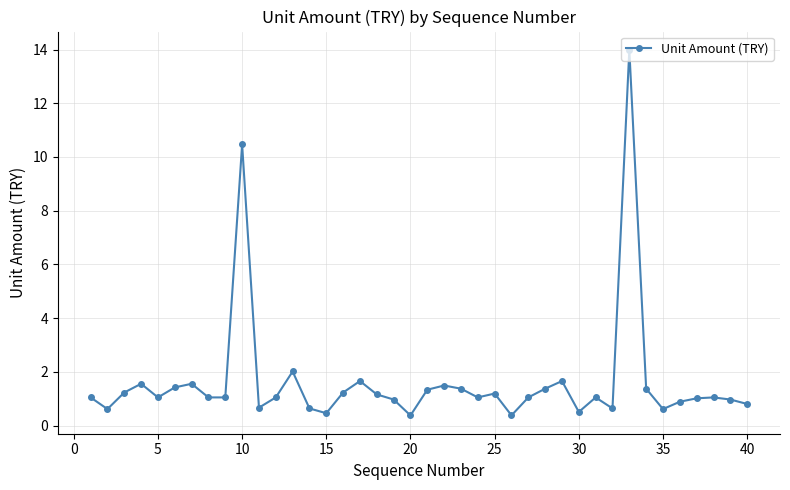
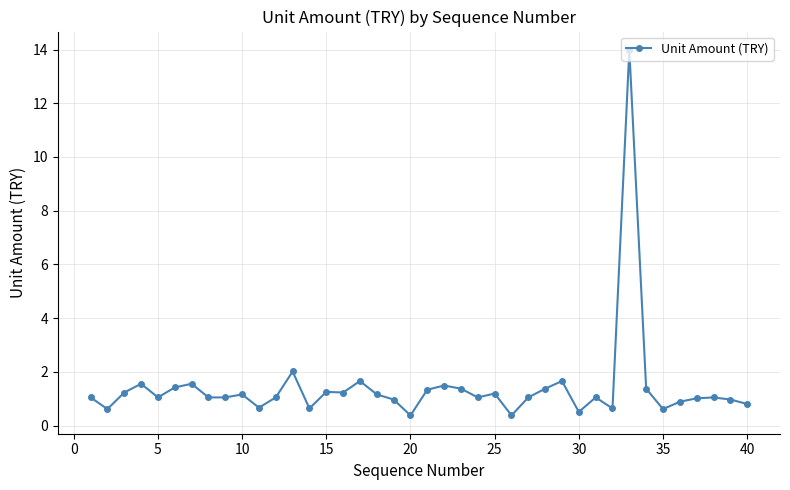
10: 10.5 -> 1.2
15: 0.5 -> 1.3
